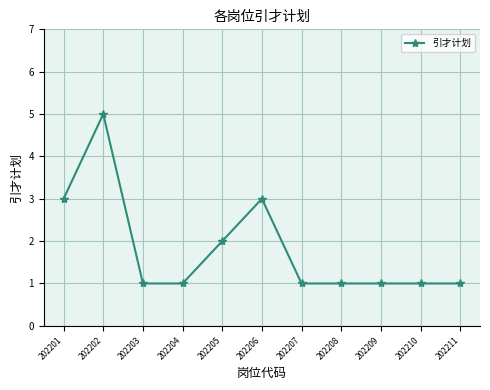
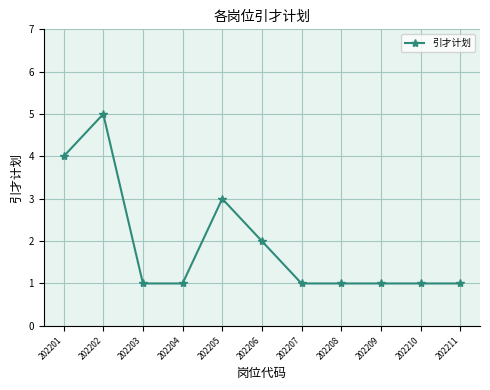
202201: 3 -> 4
202205: 2 -> 3
202206: 3 -> 2
